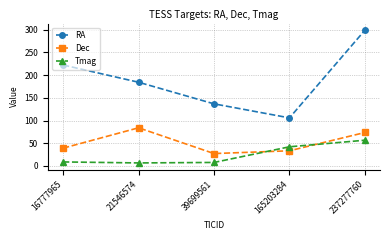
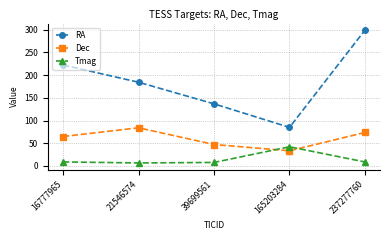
Dec, 16777965: 40 -> 60
Dec, 39699561: 30 -> 50
RA, 165203284: 110 -> 80
Tmag, 237277760: 60 -> 10
